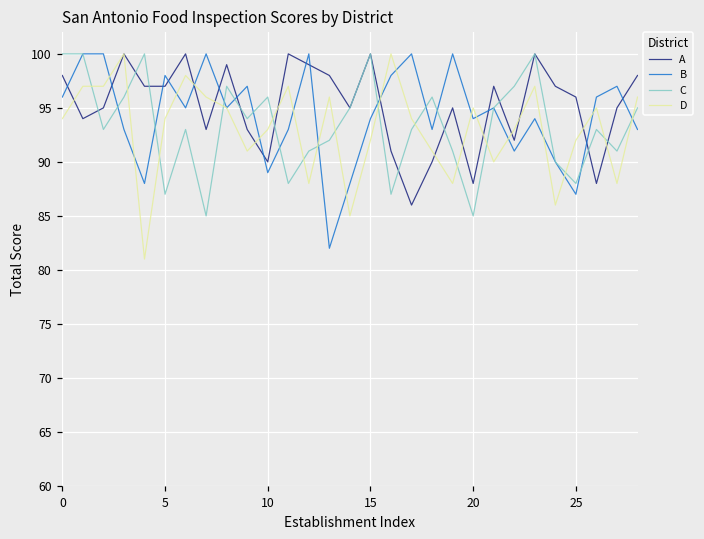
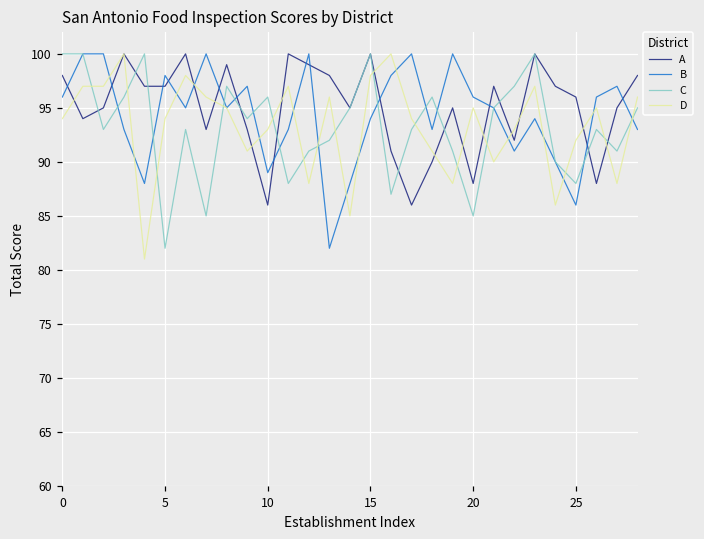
C, 5: 87 -> 82
A, 10: 90 -> 86
D, 15: 92 -> 98
B, 20: 94 -> 96
B, 25: 87 -> 86
